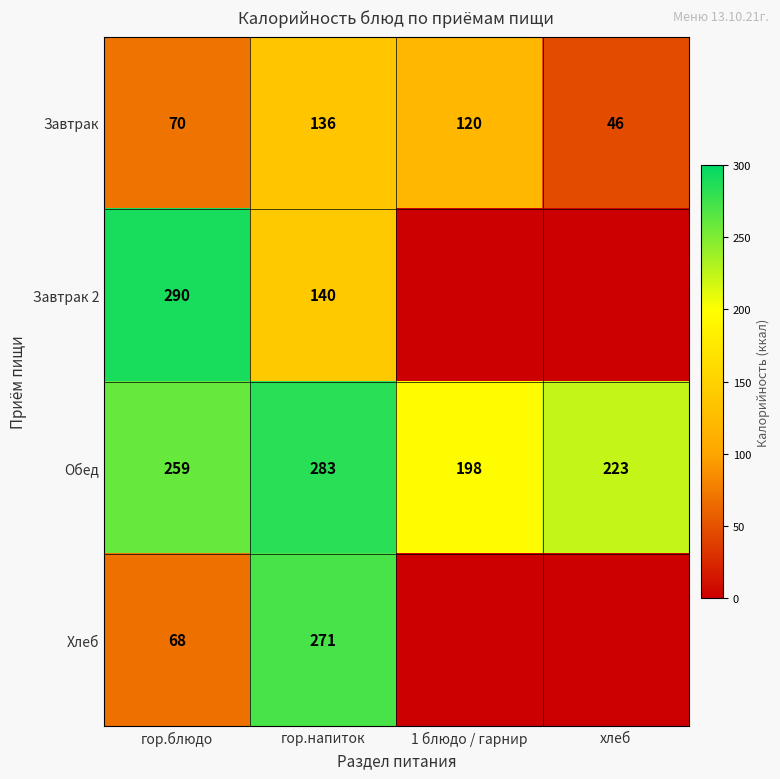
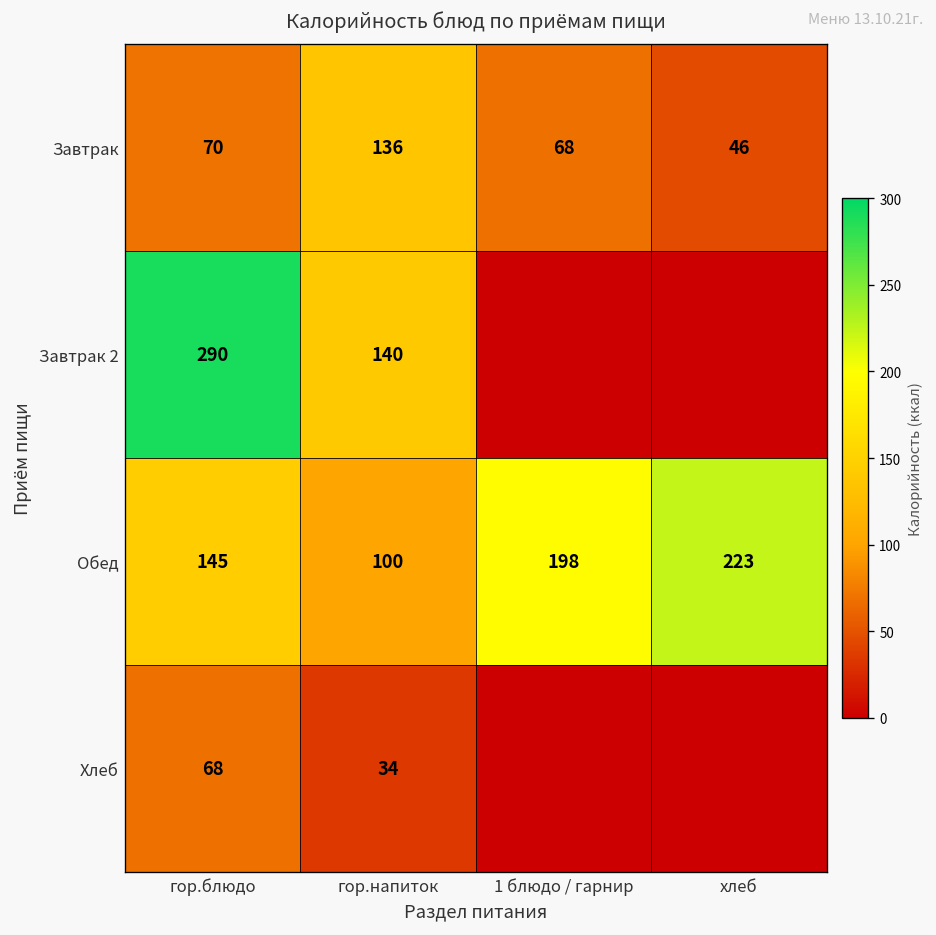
Завтрак, 1 блюдо / гарнир: 120 -> 68
Обед, гор.блюдо: 259 -> 145
Обед, гор.напиток: 283 -> 100
Хлеб, гор.напиток: 271 -> 34
